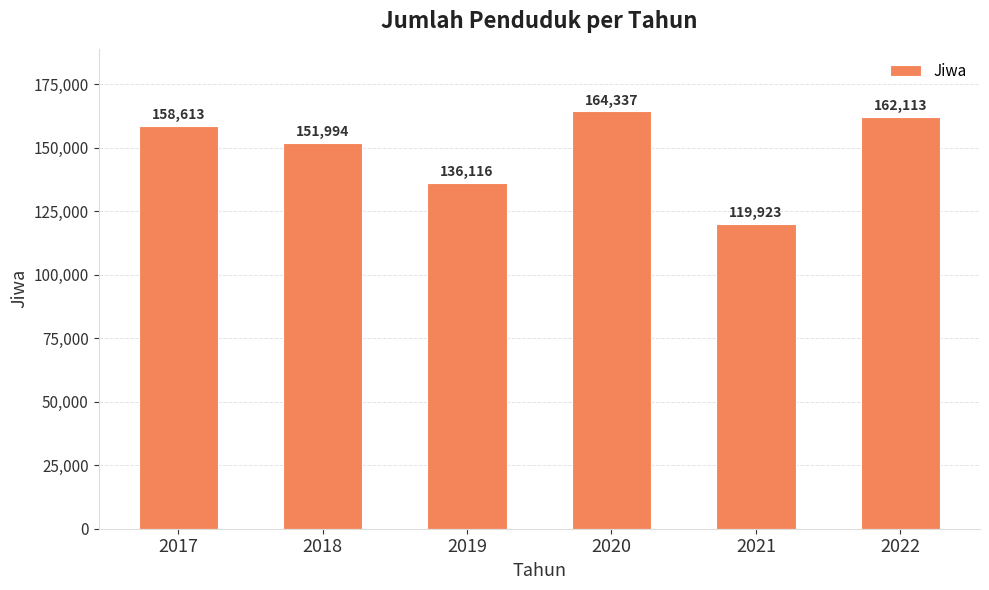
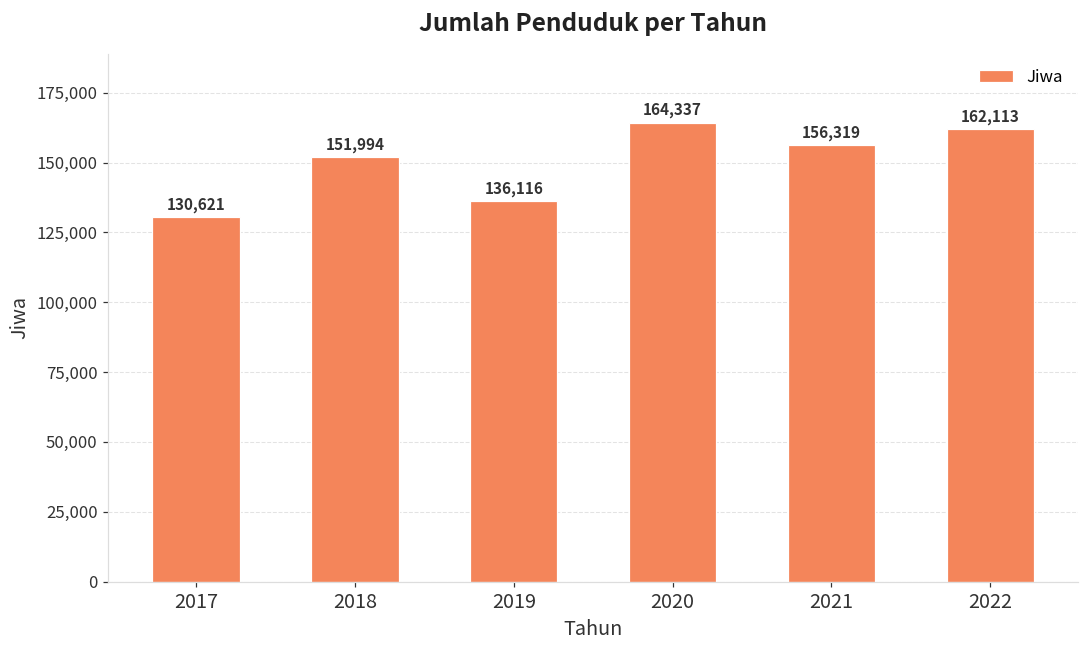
2017: 158,613 -> 130,621
2021: 119,923 -> 156,319
